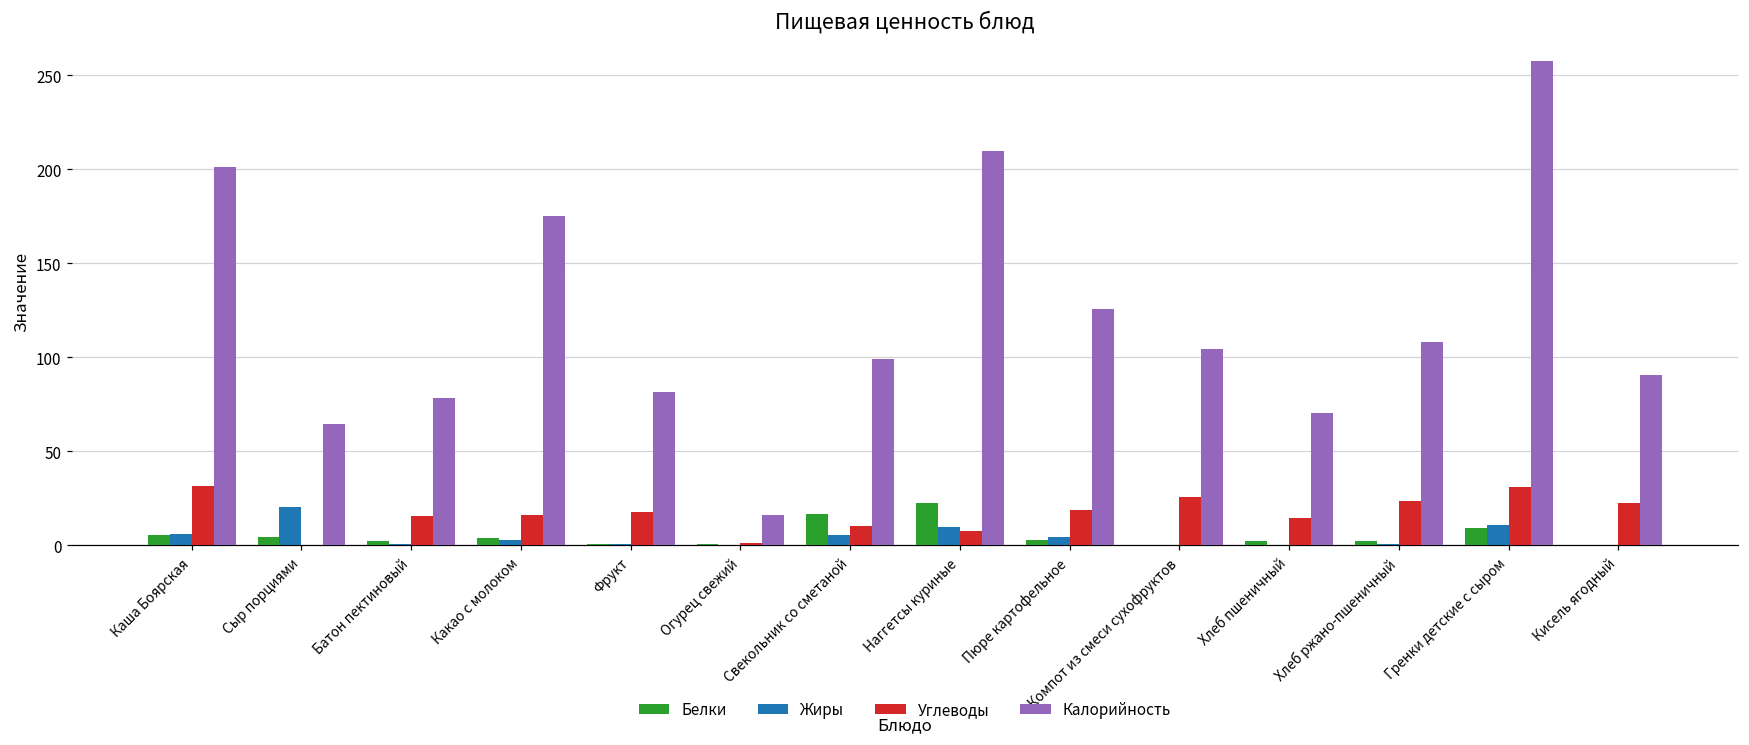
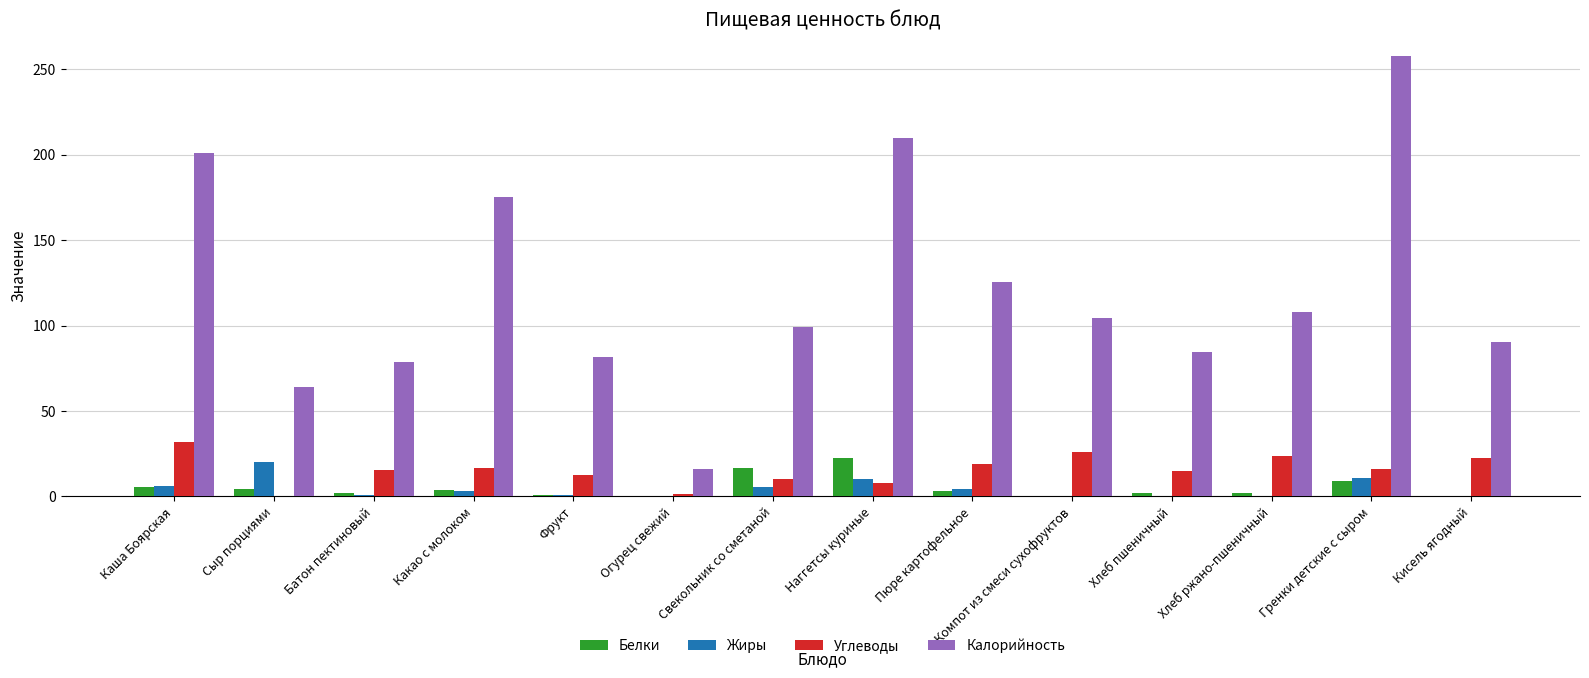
Углеводы, Фрукт: 18 -> 13
Калорийность, Хлеб пшеничный: 70 -> 84
Углеводы, Гренки детские с сыром: 31 -> 16
